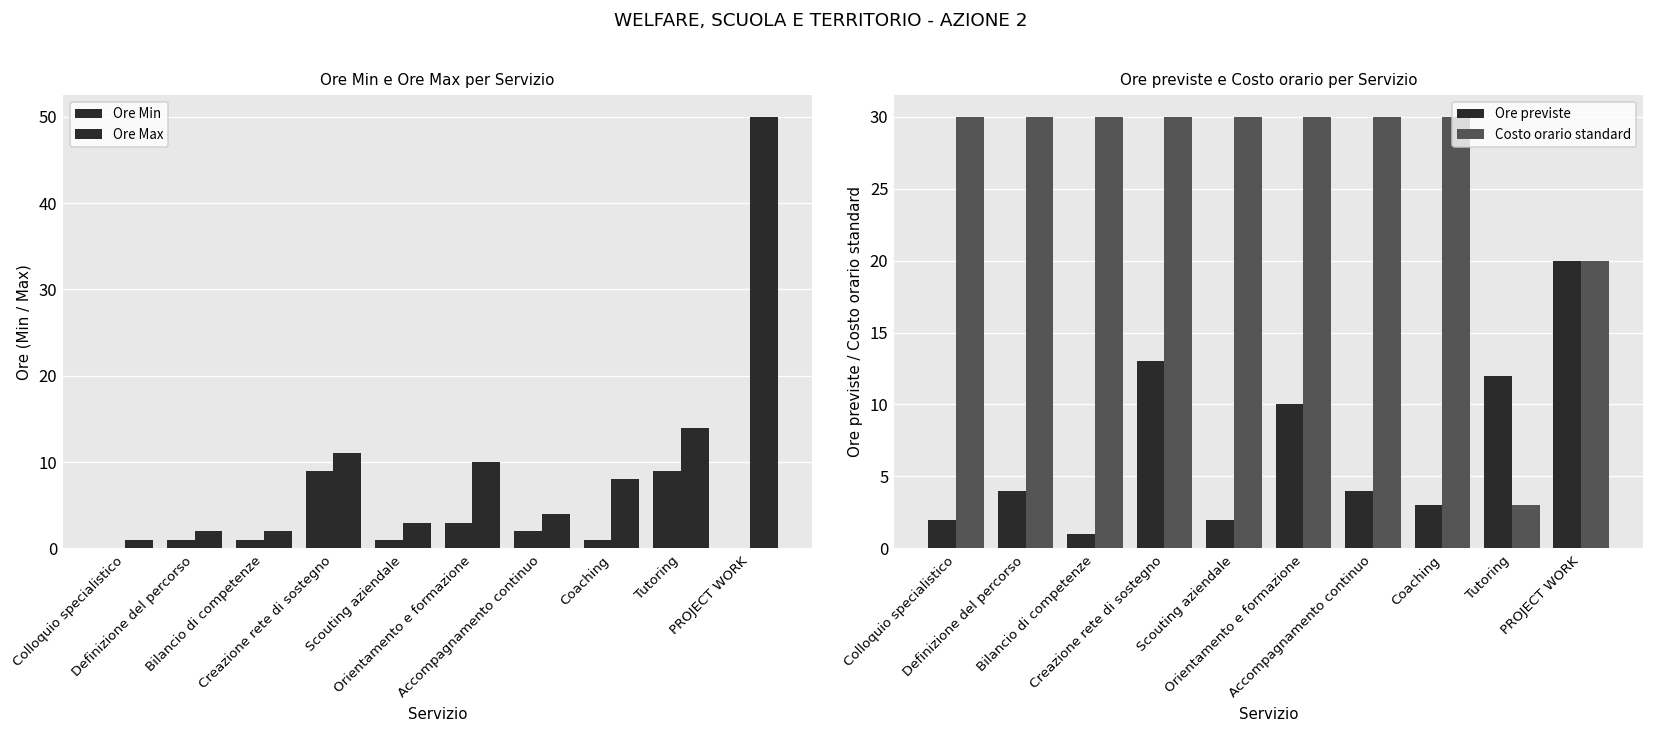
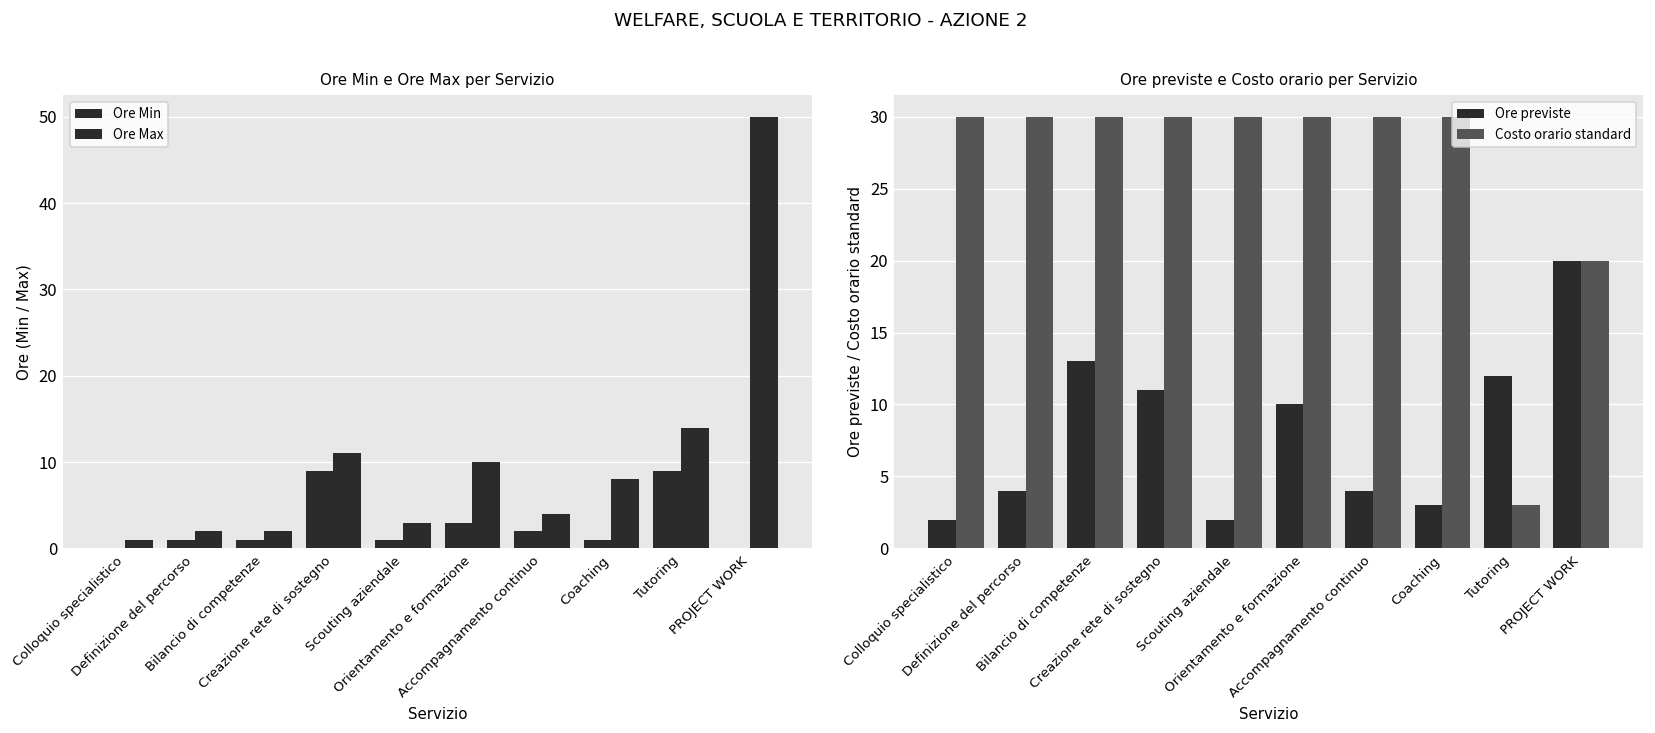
Ore previste e Costo orario per Servizio, Ore previste, Bilancio di competenze: 1 -> 13
Ore previste e Costo orario per Servizio, Ore previste, Creazione rete di sostegno: 13 -> 11
